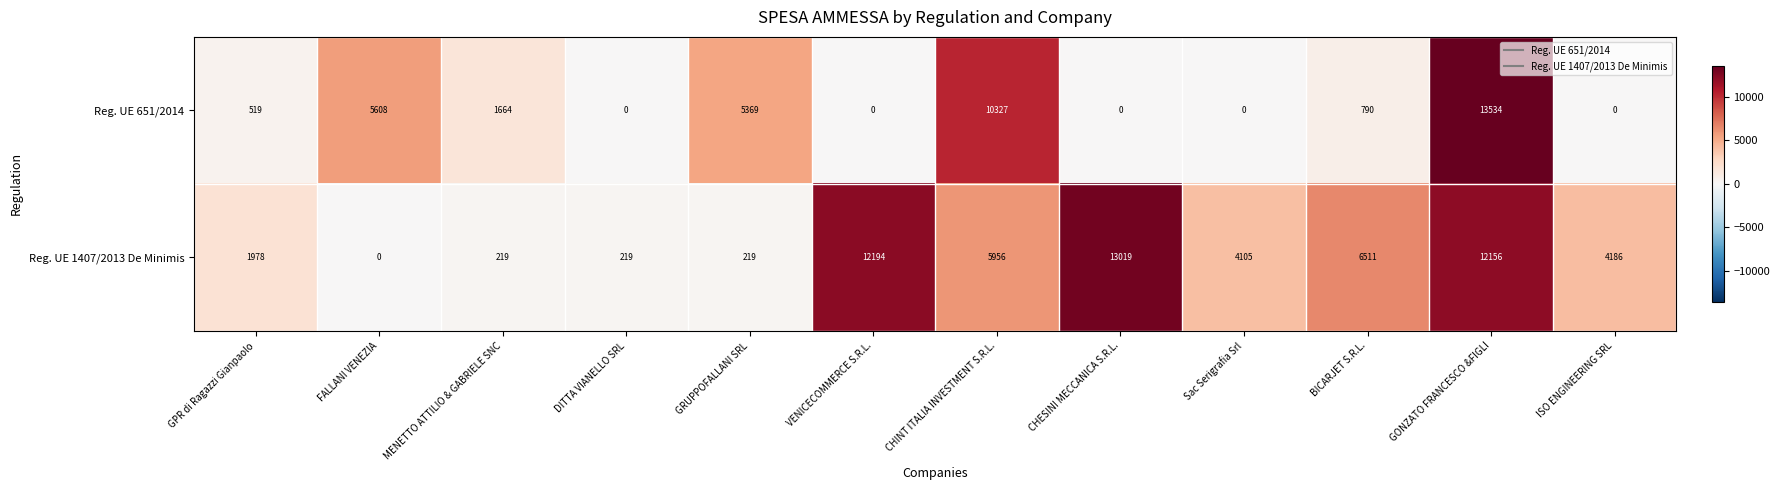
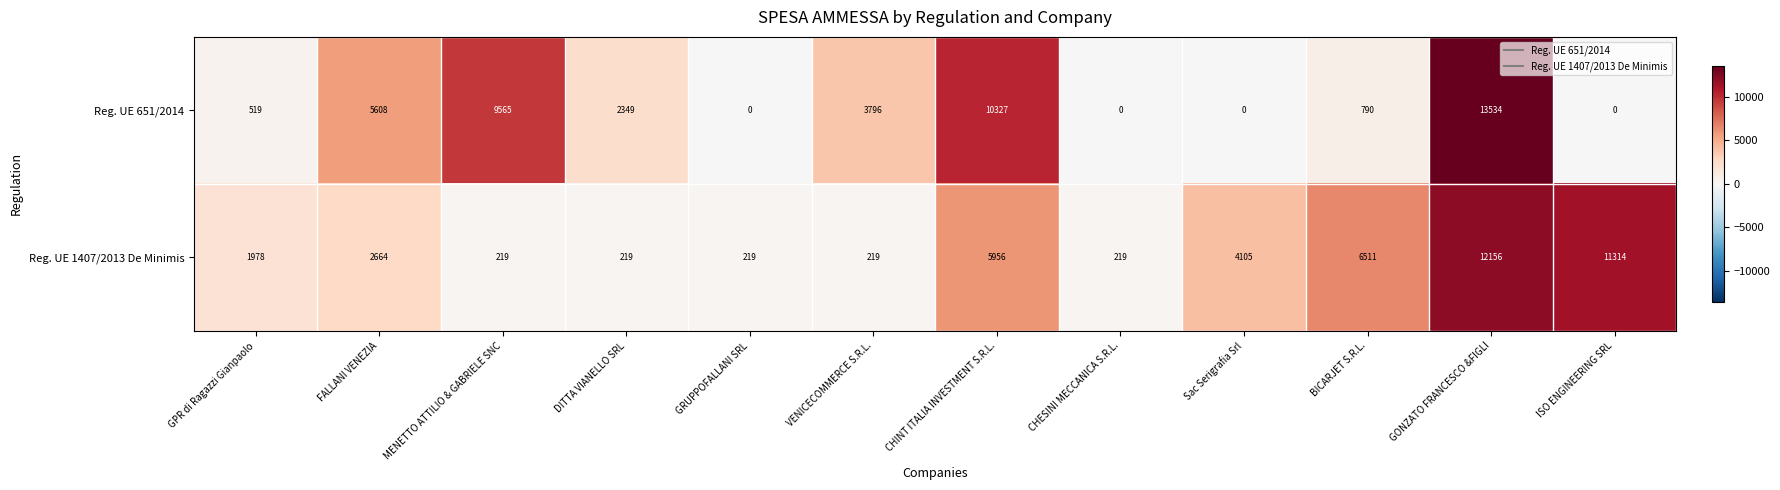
Reg. UE 651/2014, MENETTO ATTILIO & GABRIELE SNC: 1664 -> 9565
Reg. UE 651/2014, DITTA VIANELLO SRL: 0 -> 2349
Reg. UE 651/2014, GRUPPOFALLANI SRL: 5369 -> 0
Reg. UE 651/2014, VENICECOMMERCE S.R.L.: 0 -> 3796
Reg. UE 1407/2013 De Minimis, FALLANI VENEZIA: 0 -> 2664
Reg. UE 1407/2013 De Minimis, VENICECOMMERCE S.R.L.: 12194 -> 219
Reg. UE 1407/2013 De Minimis, CHESINI MECCANICA S.R.L.: 13019 -> 219
Reg. UE 1407/2013 De Minimis, ISO ENGINEERING SRL: 4186 -> 11314
